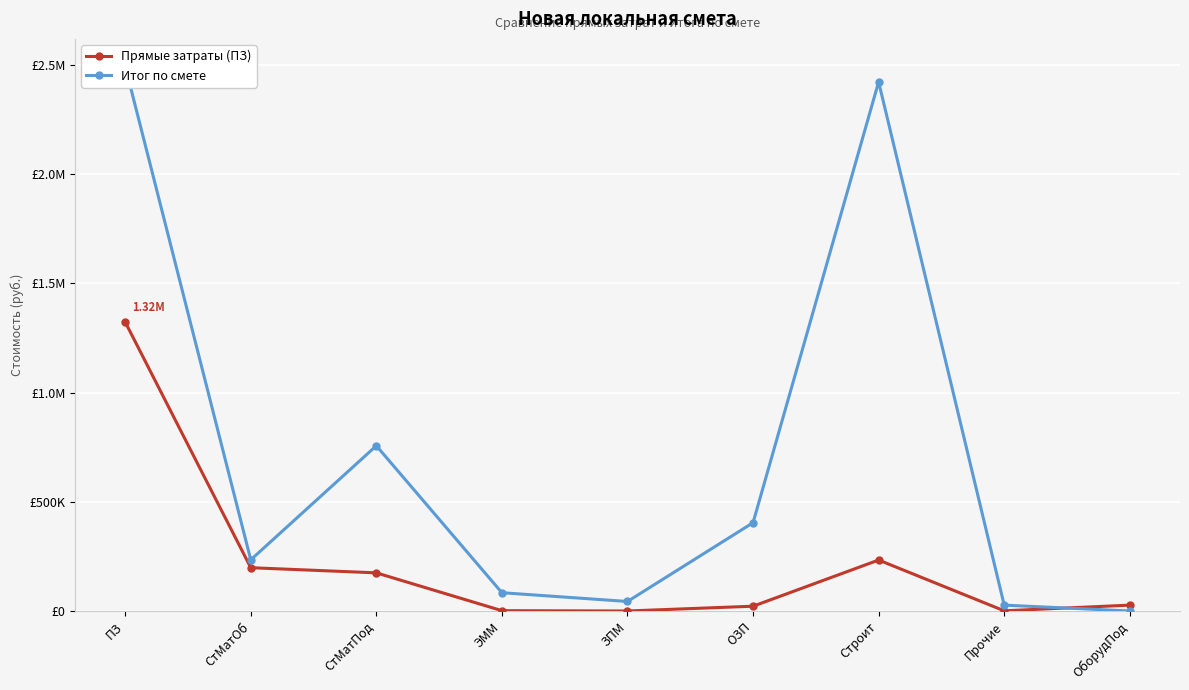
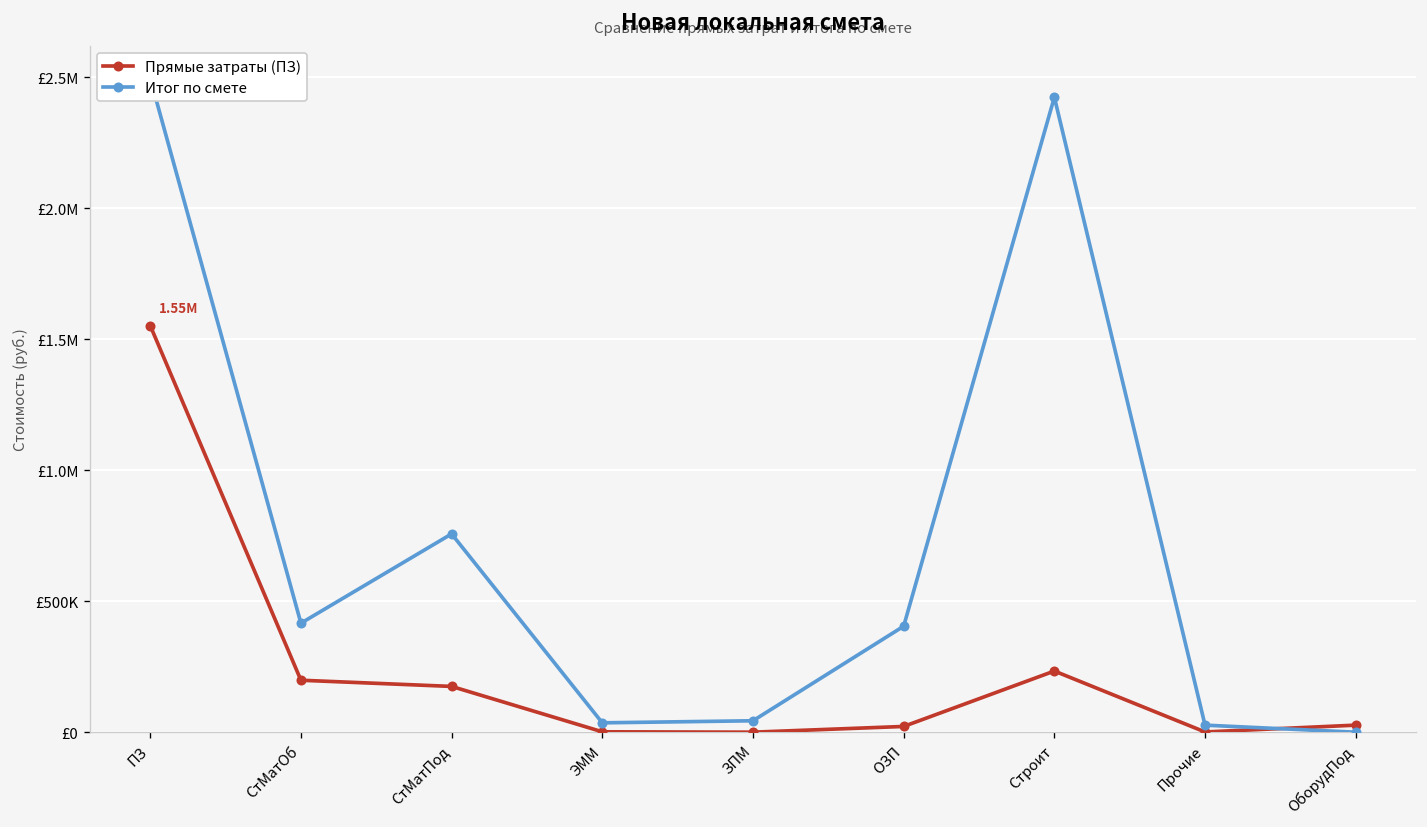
Прямые затраты (ПЗ), ПЗ: 1.32M -> 1.55M
Итог по смете, СтМатОб: £230000 -> £420000
Итог по смете, ЭММ: £80000 -> £40000
